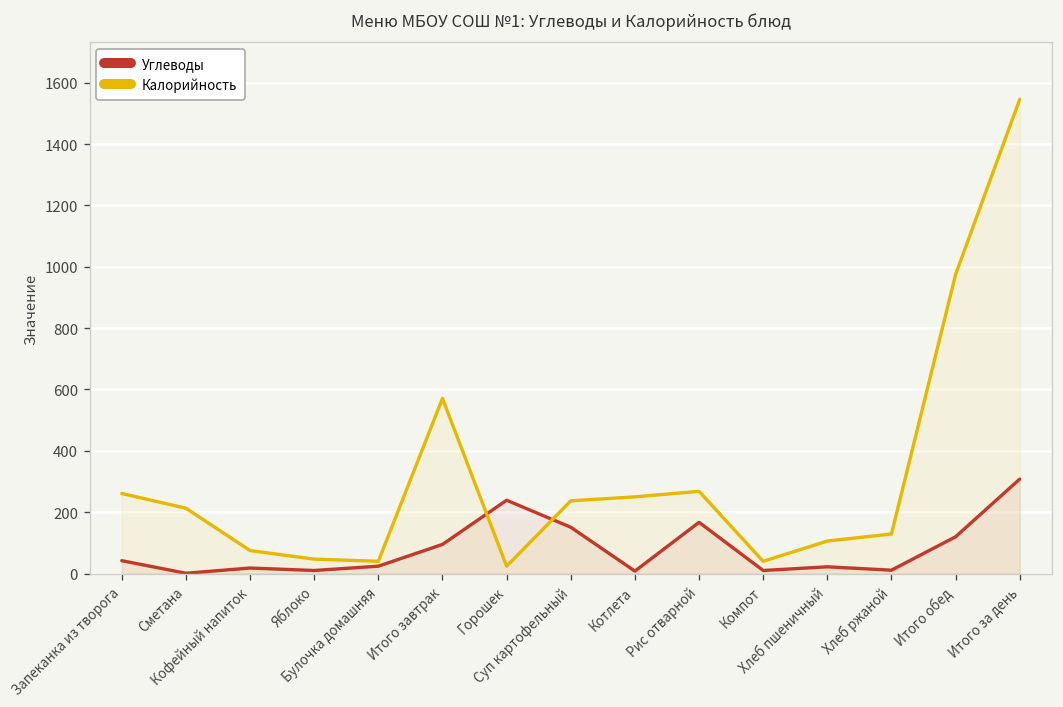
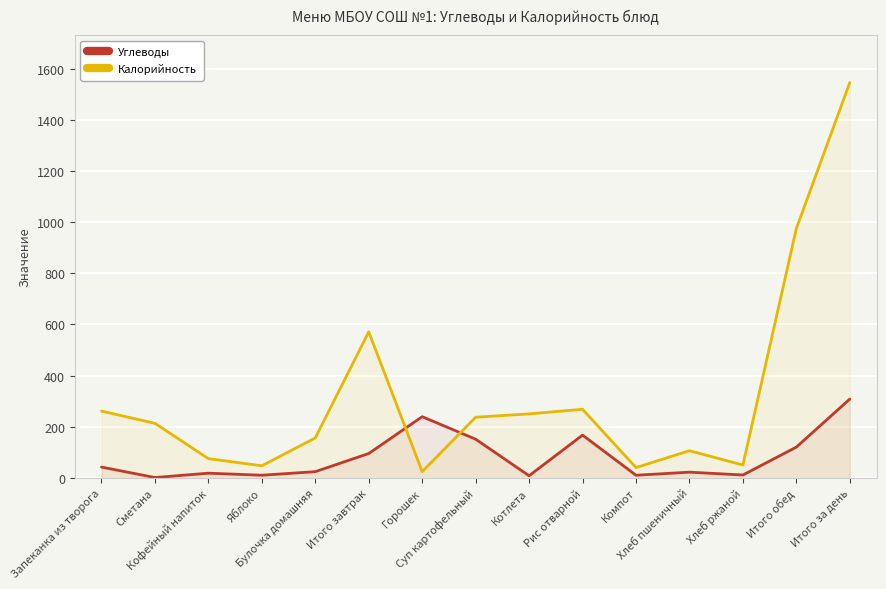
Калорийность, Булочка домашняя: 40 -> 160
Калорийность, Хлеб ржаной: 130 -> 50
